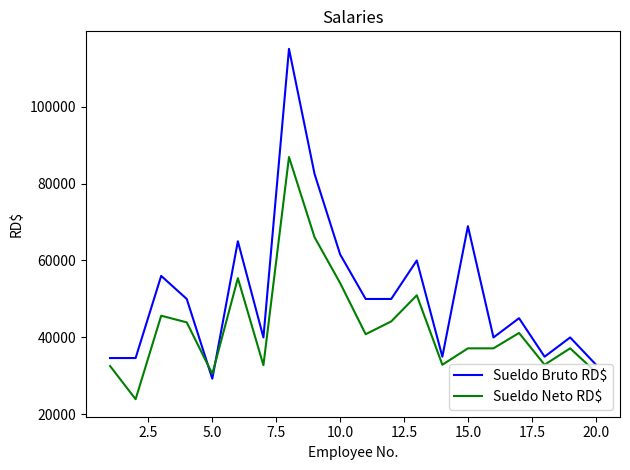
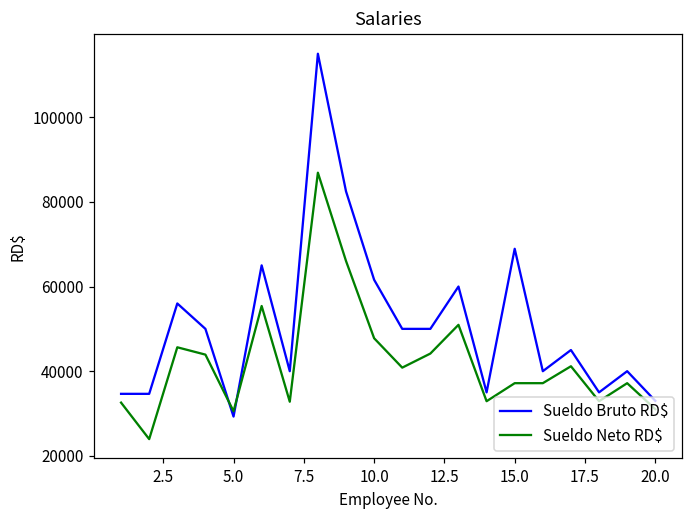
Sueldo Neto RD$, 10.0: 54000 -> 48000
